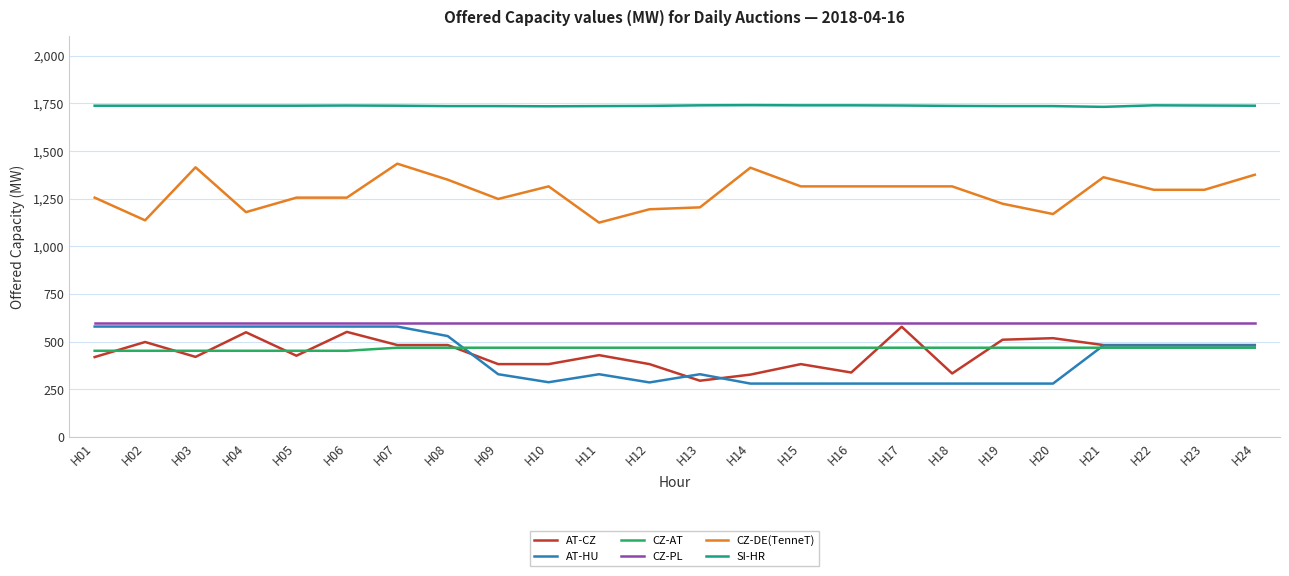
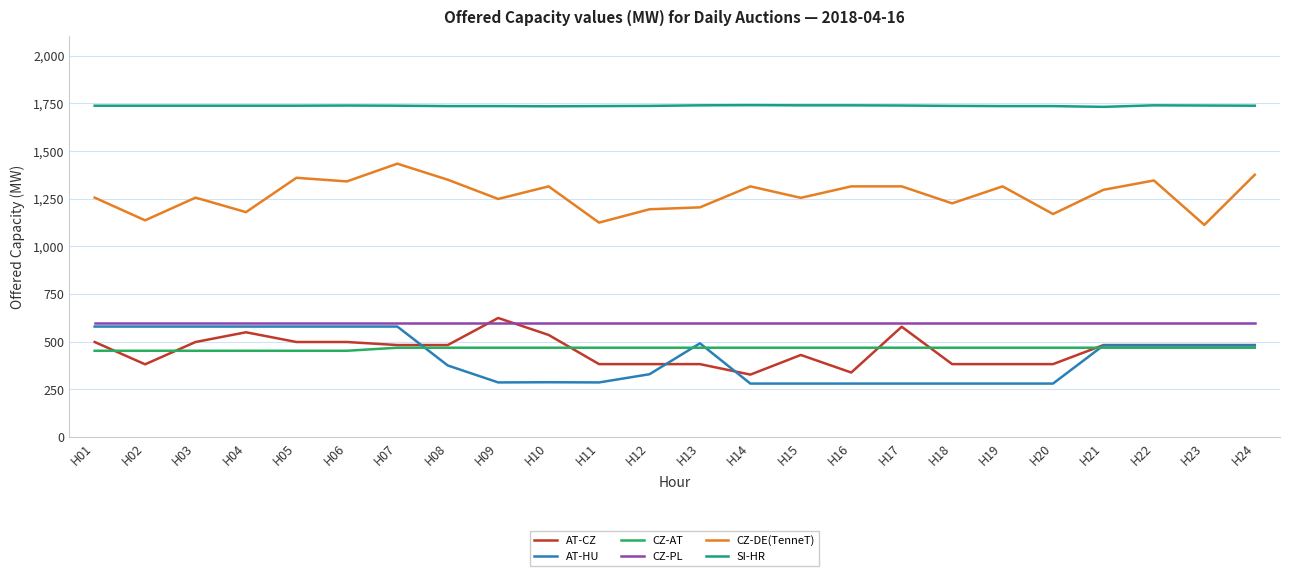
AT-CZ, H01: 420 -> 500
AT-CZ, H02: 500 -> 380
AT-CZ, H03: 420 -> 500
CZ-DE(TenneT), H03: 1,410 -> 1,260
AT-CZ, H05: 430 -> 500
CZ-DE(TenneT), H05: 1,260 -> 1,360
AT-CZ, H06: 550 -> 500
CZ-DE(TenneT), H06: 1,260 -> 1,340
AT-HU, H08: 530 -> 380
AT-CZ, H09: 380 -> 620
AT-HU, H09: 330 -> 290
AT-CZ, H10: 380 -> 540
AT-CZ, H11: 430 -> 380
AT-HU, H11: 330 -> 290
AT-HU, H12: 290 -> 330
AT-CZ, H13: 300 -> 380
AT-HU, H13: 330 -> 490
CZ-DE(TenneT), H14: 1,410 -> 1,310
AT-CZ, H15: 380 -> 430
CZ-DE(TenneT), H15: 1,310 -> 1,250
AT-CZ, H18: 330 -> 380
CZ-DE(TenneT), H18: 1,310 -> 1,230
AT-CZ, H19: 510 -> 380
CZ-DE(TenneT), H19: 1,220 -> 1,310
AT-CZ, H20: 520 -> 380
CZ-DE(TenneT), H21: 1,360 -> 1,300
CZ-DE(TenneT), H22: 1,300 -> 1,350
CZ-DE(TenneT), H23: 1,300 -> 1,110
